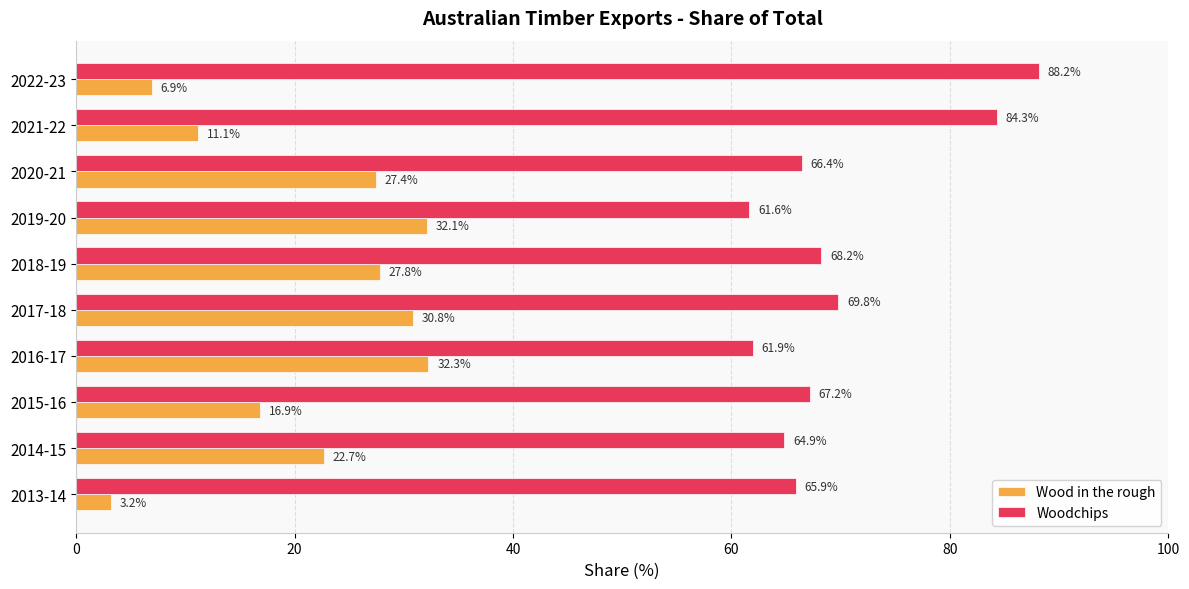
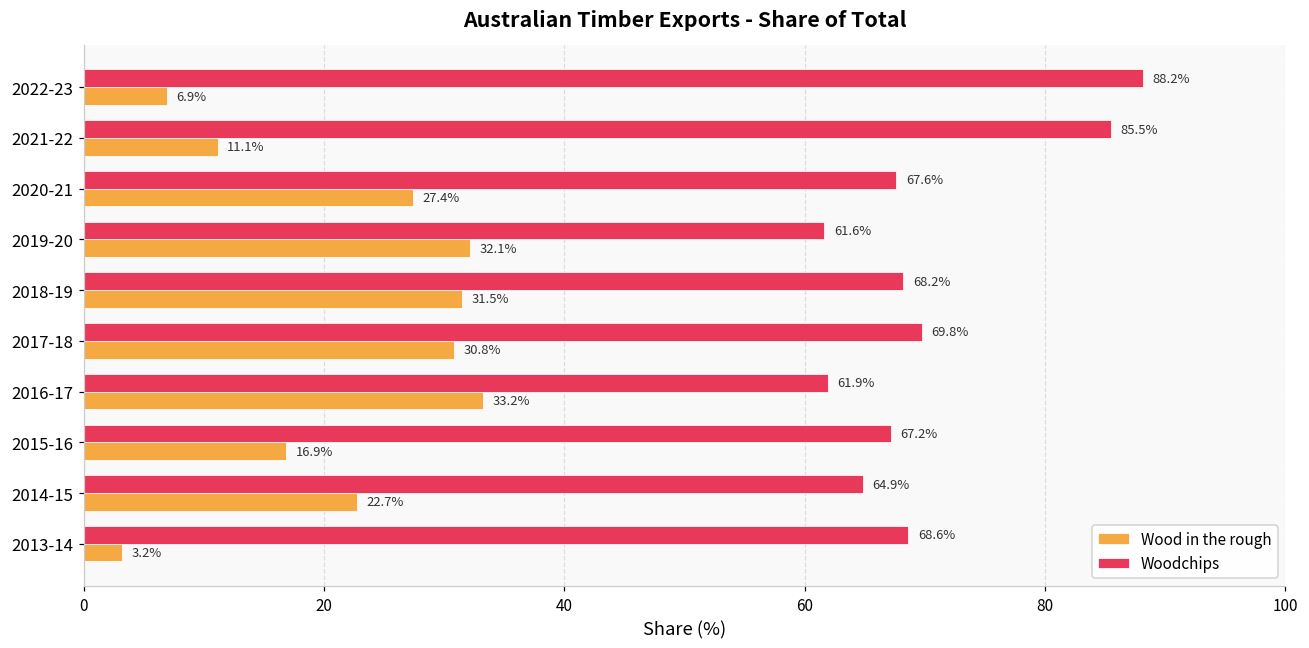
Woodchips, 2021-22: 84.3% -> 85.5%
Woodchips, 2020-21: 66.4% -> 67.6%
Wood in the rough, 2018-19: 27.8% -> 31.5%
Wood in the rough, 2016-17: 32.3% -> 33.2%
Woodchips, 2013-14: 65.9% -> 68.6%
